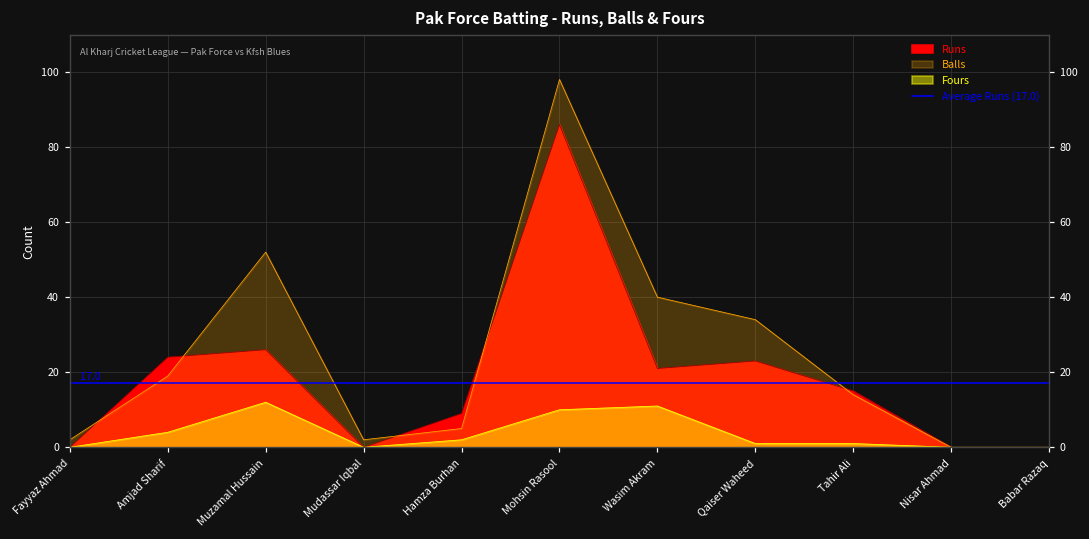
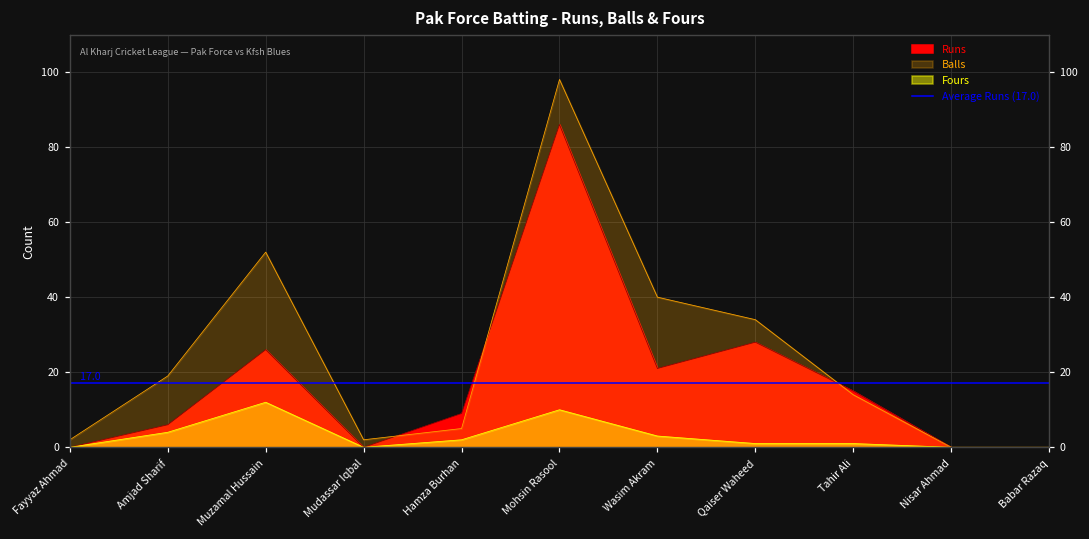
Runs, Amjad Sharif: 24 -> 6
Fours, Wasim Akram: 11 -> 3
Runs, Qaiser Waheed: 23 -> 28
